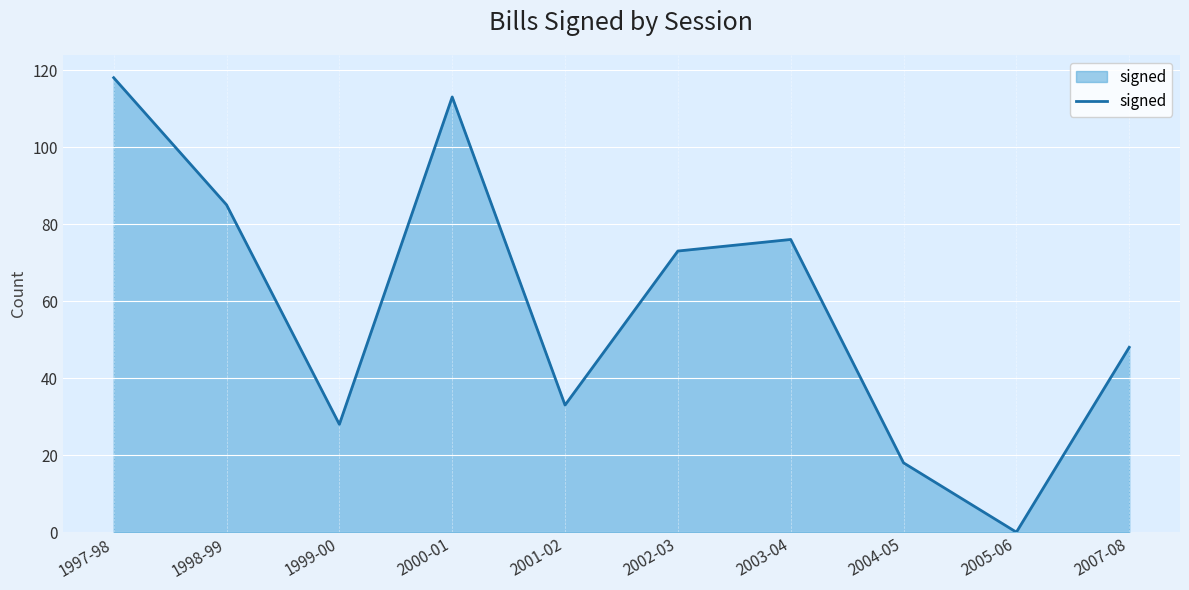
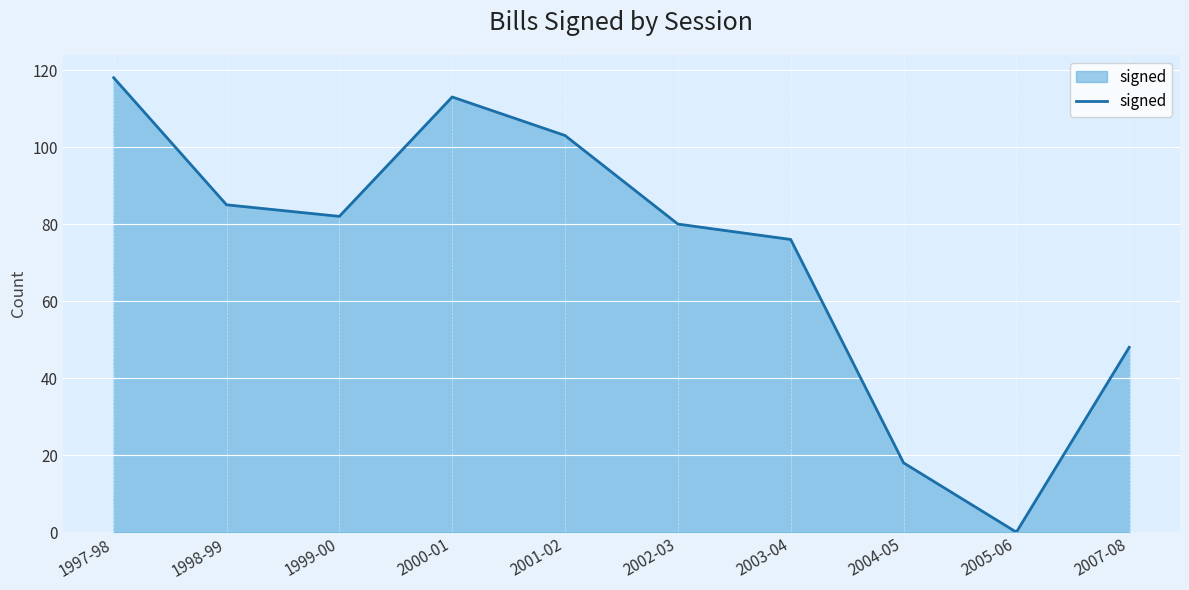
1999-00: 28 -> 82
2001-02: 33 -> 103
2002-03: 73 -> 80
